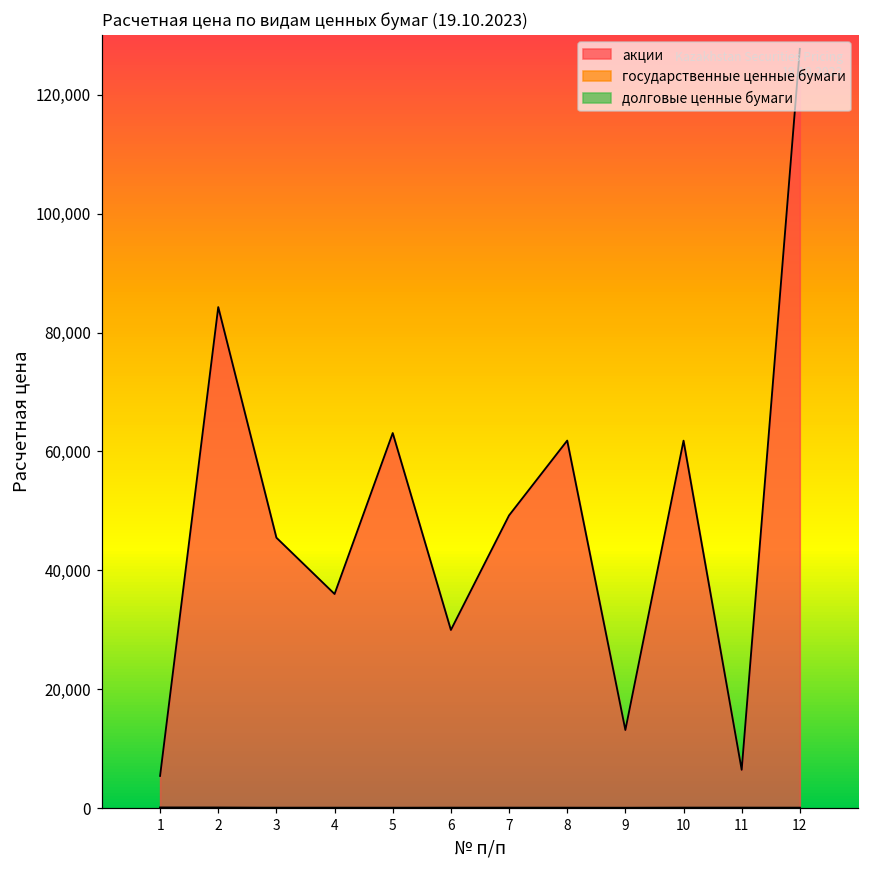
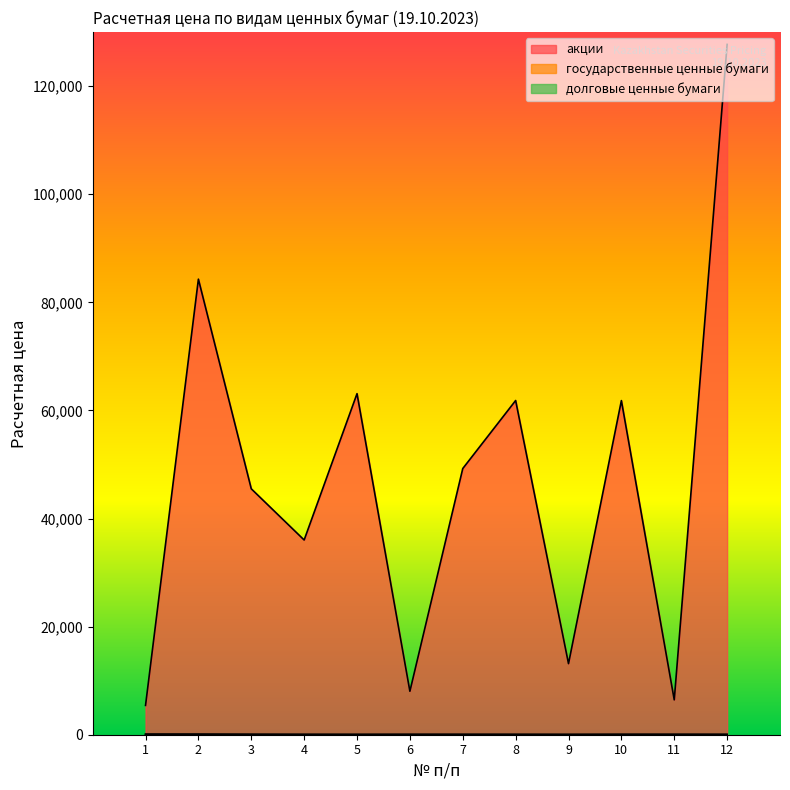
акции, 6: 30,000 -> 8,000
